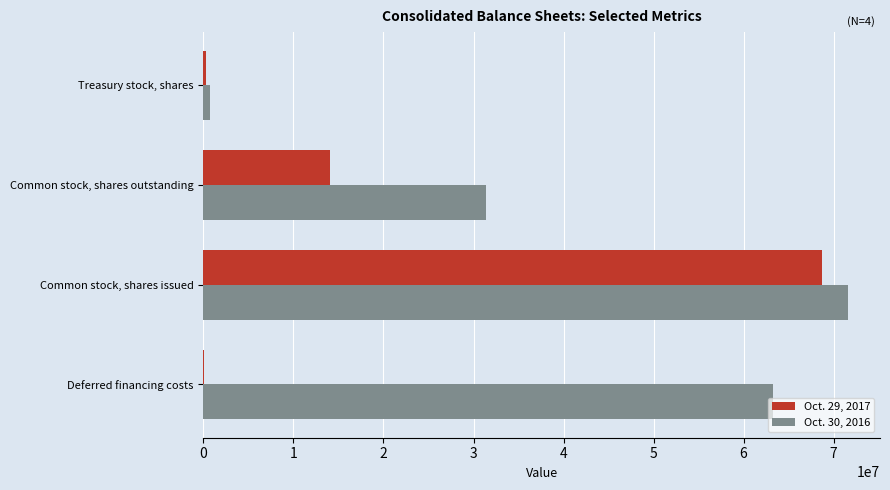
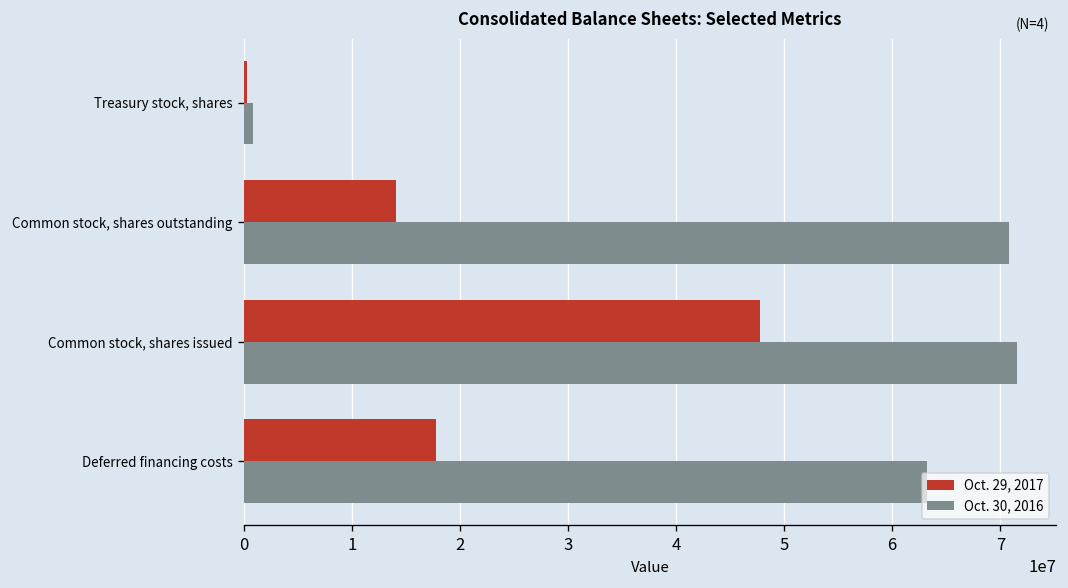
Oct. 30, 2016, Common stock, shares outstanding: 31000000 -> 71000000
Oct. 29, 2017, Common stock, shares issued: 69000000 -> 48000000
Oct. 29, 2017, Deferred financing costs: 0 -> 18000000
